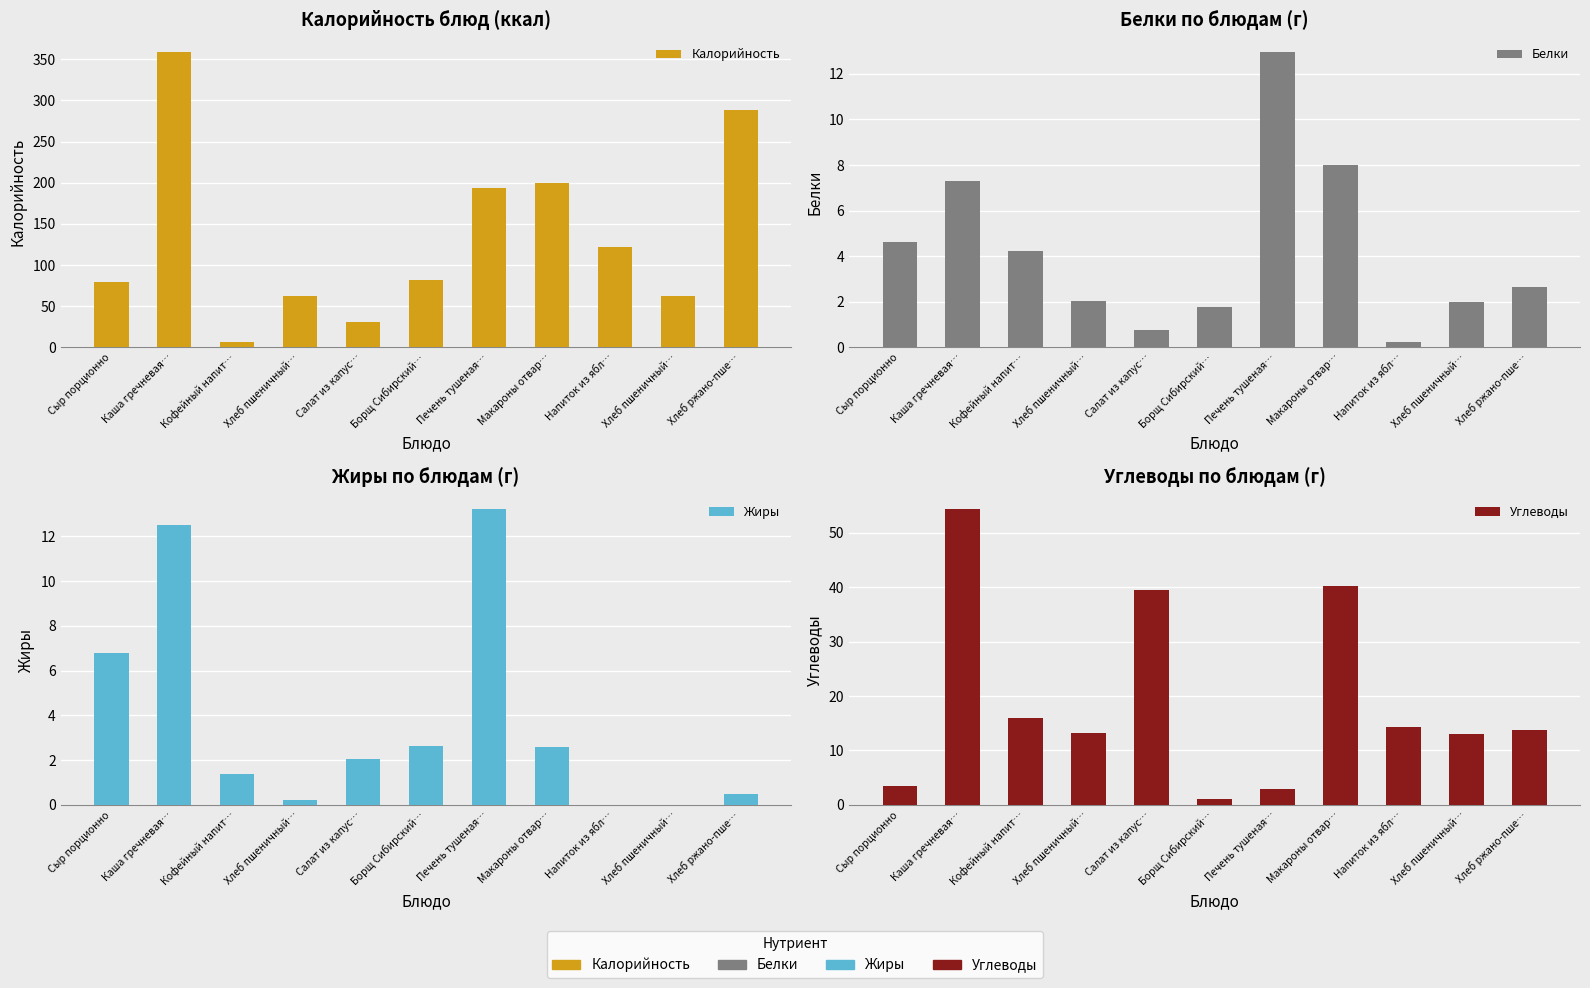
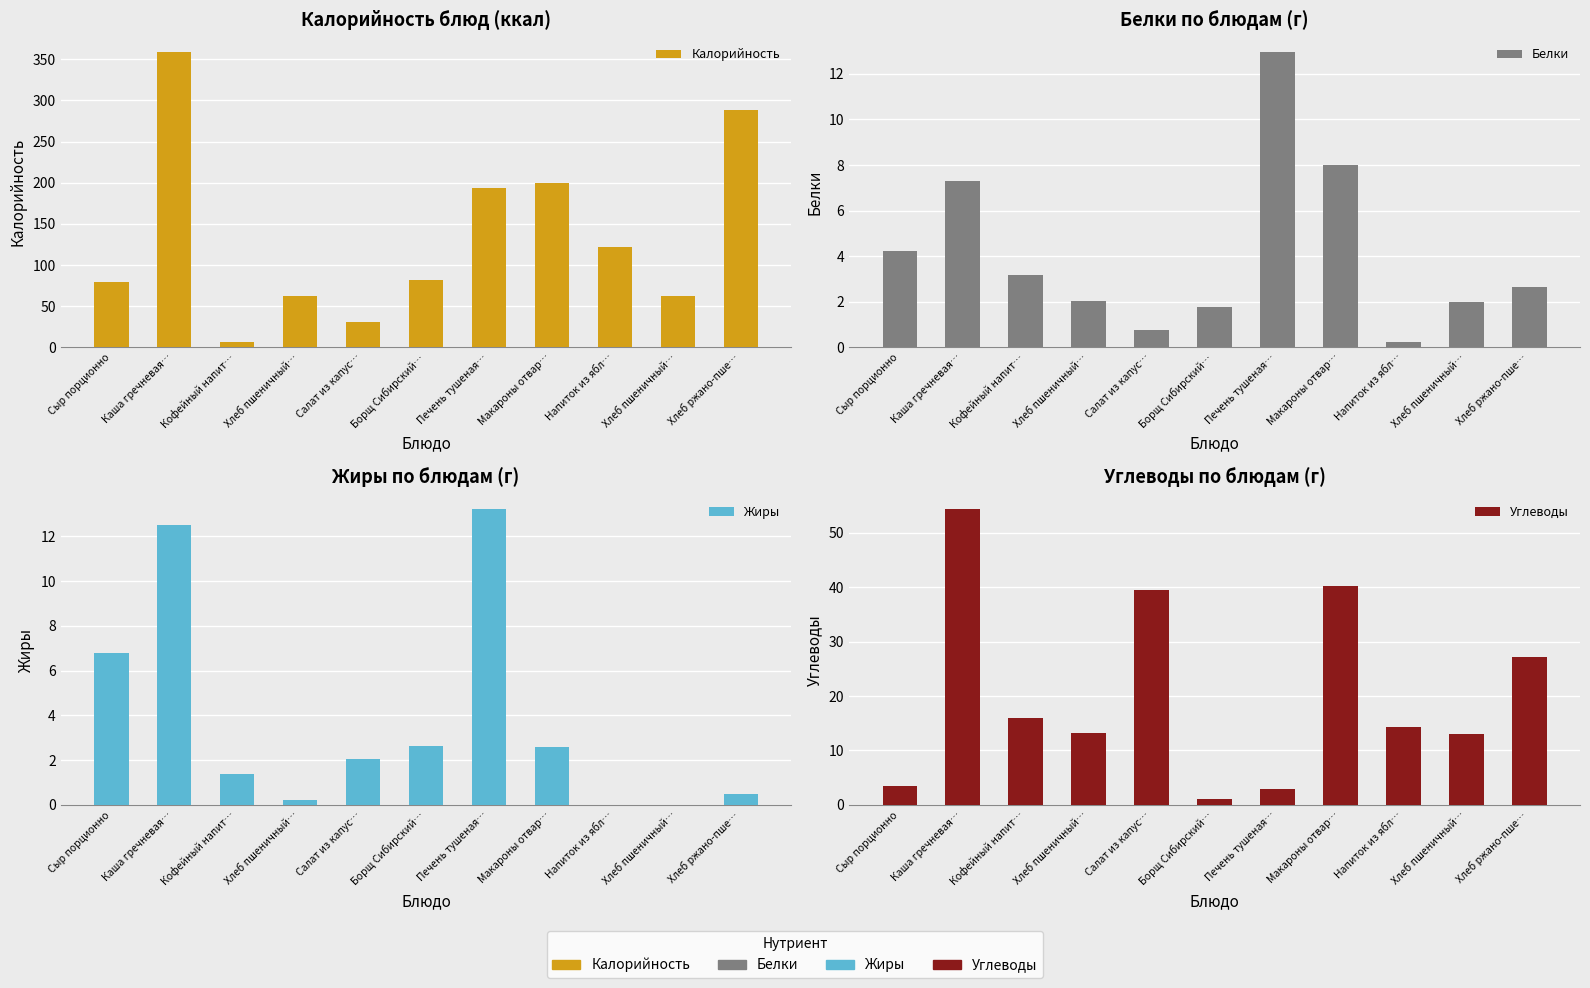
Белки по блюдам (г), Сыр порционно: 4.6 -> 4.2
Белки по блюдам (г), Кофейный напит…: 4.2 -> 3.2
Углеводы по блюдам (г), Хлеб ржано-пше…: 14 -> 27
